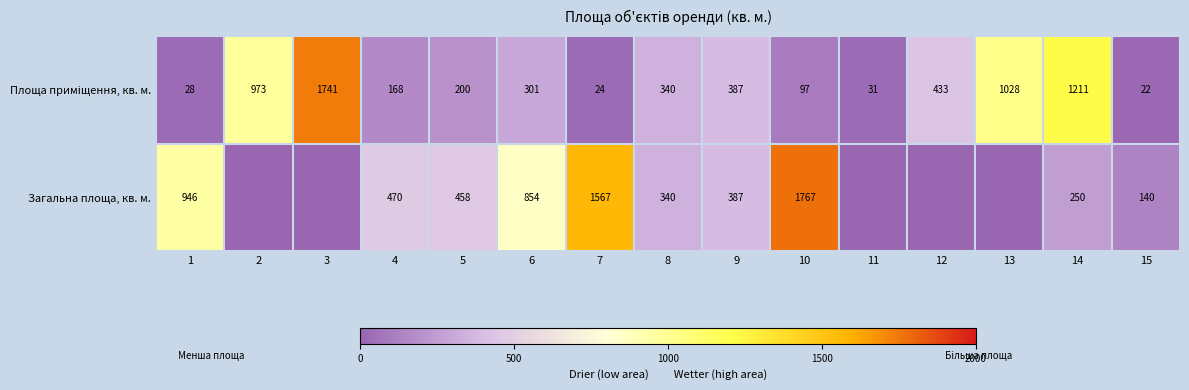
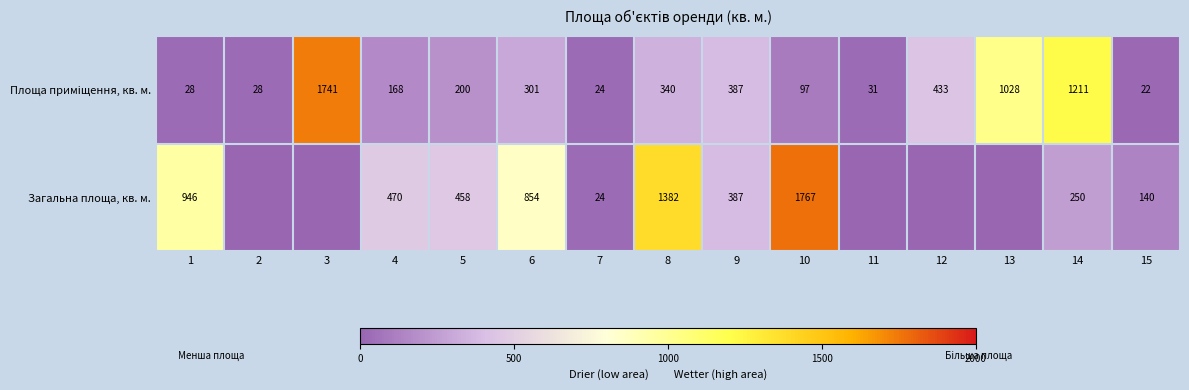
Площа приміщення, кв. м., 2: 973 -> 28
Загальна площа, кв. м., 7: 1567 -> 24
Загальна площа, кв. м., 8: 340 -> 1382
